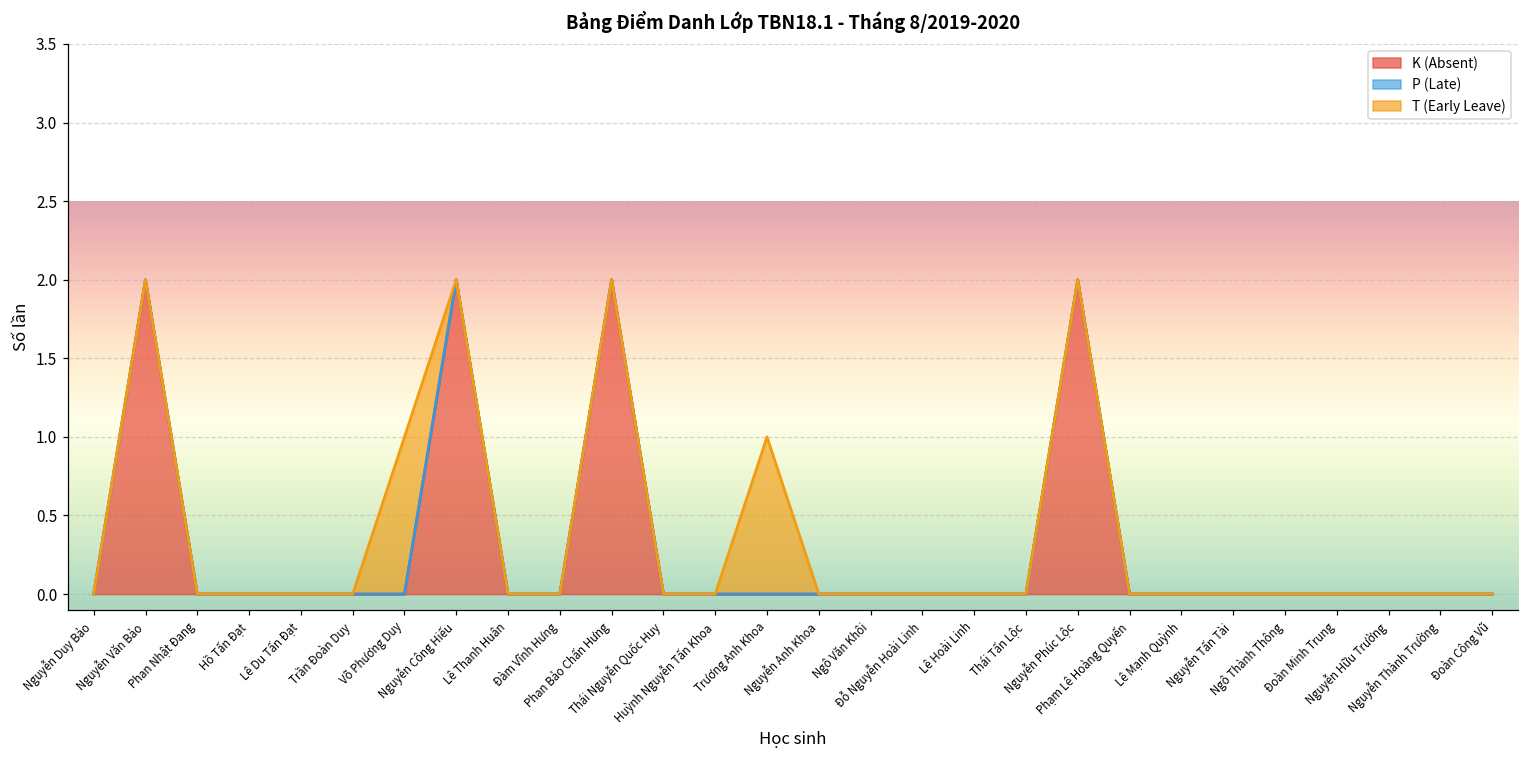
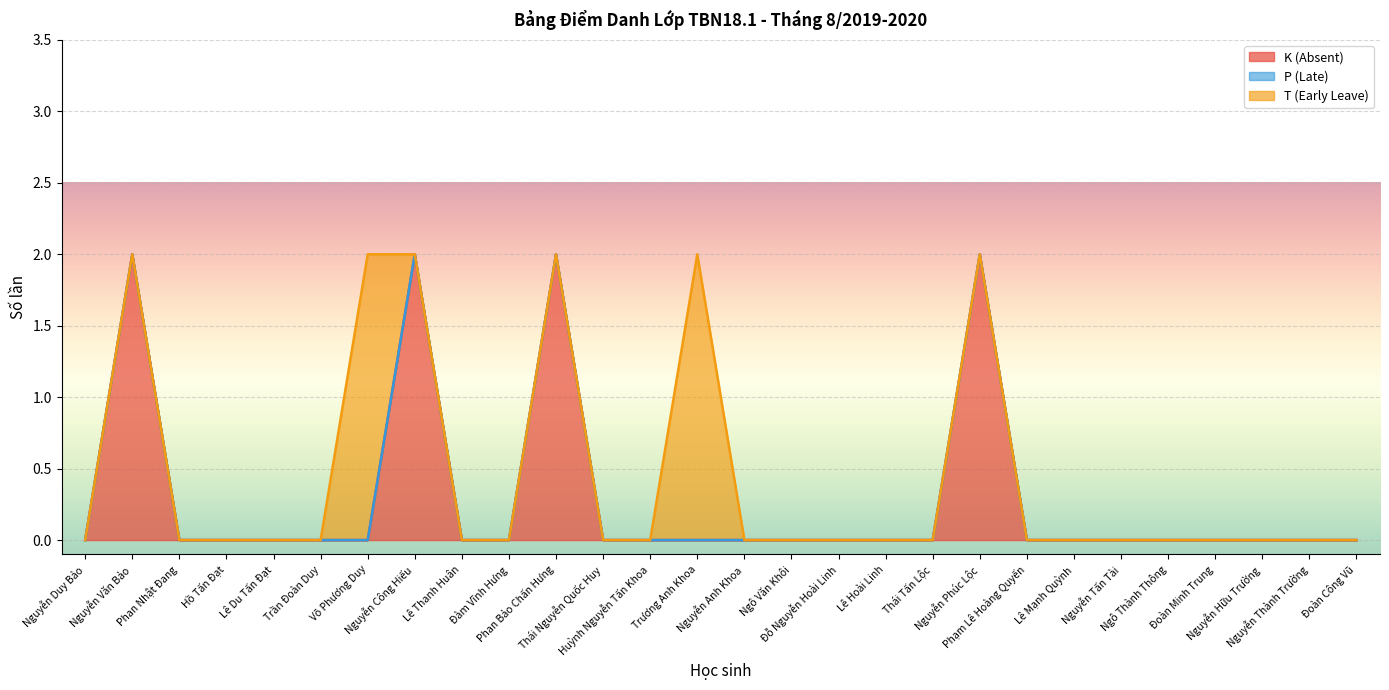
T (Early Leave), Võ Phương Duy: 1 -> 2
T (Early Leave), Trương Anh Khoa: 1 -> 2
